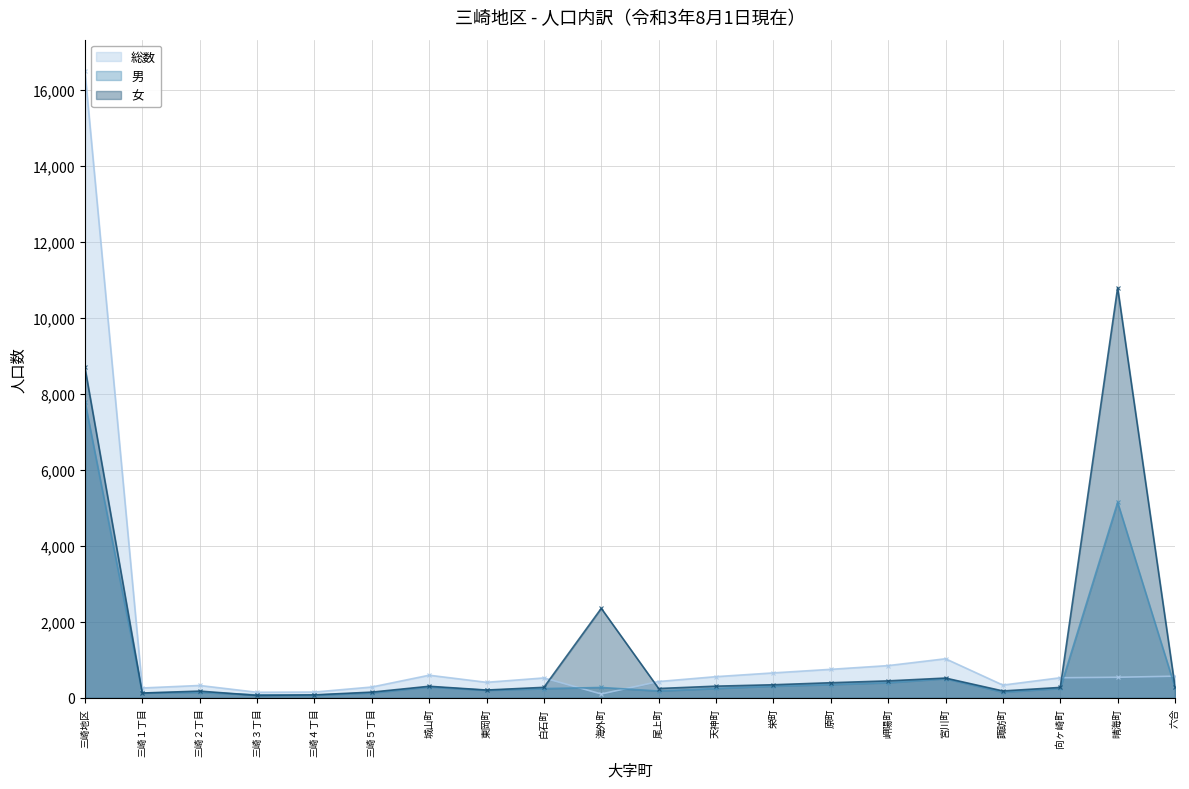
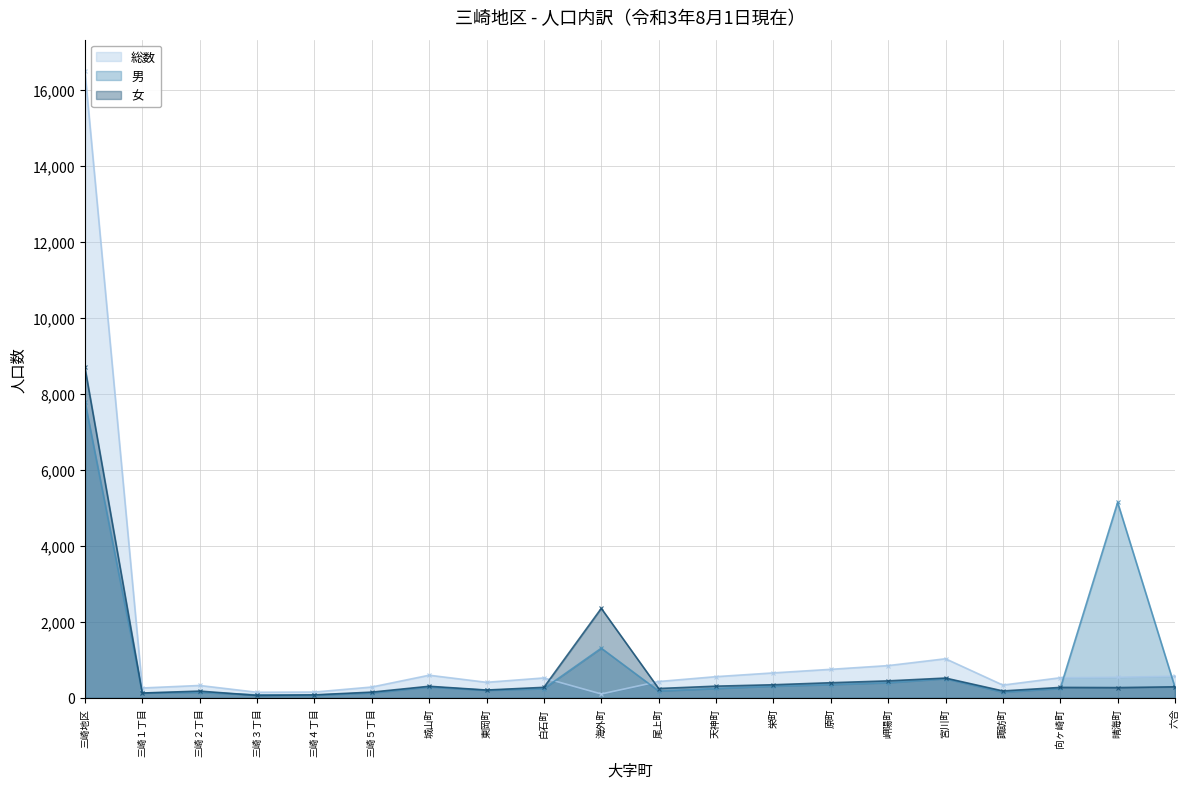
男, 海外町: 300 -> 1,300
女, 晴海町: 10,800 -> 300
